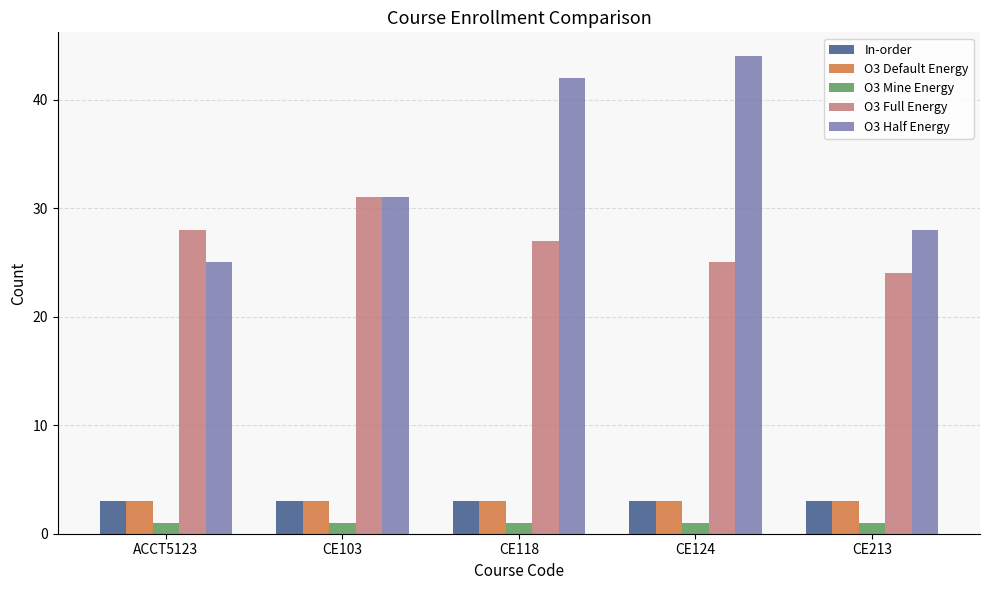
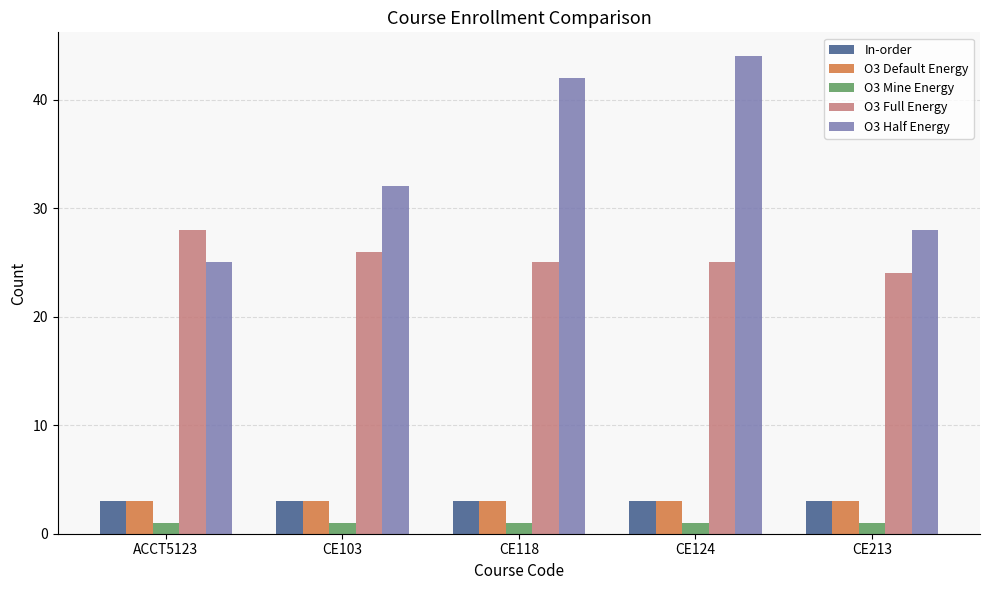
O3 Full Energy, CE103: 31 -> 26
O3 Half Energy, CE103: 31 -> 32
O3 Full Energy, CE118: 27 -> 25
